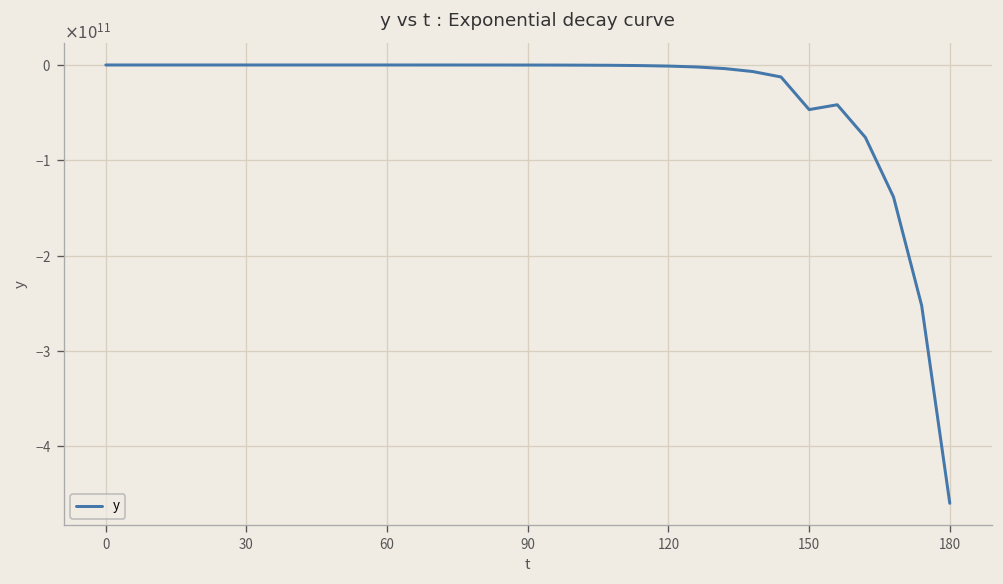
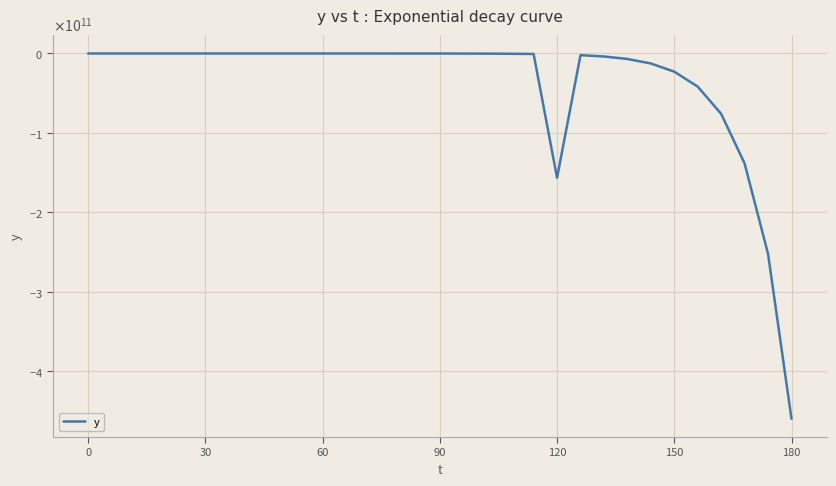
120: 0 -> -160000000000
150: -50000000000 -> -20000000000
